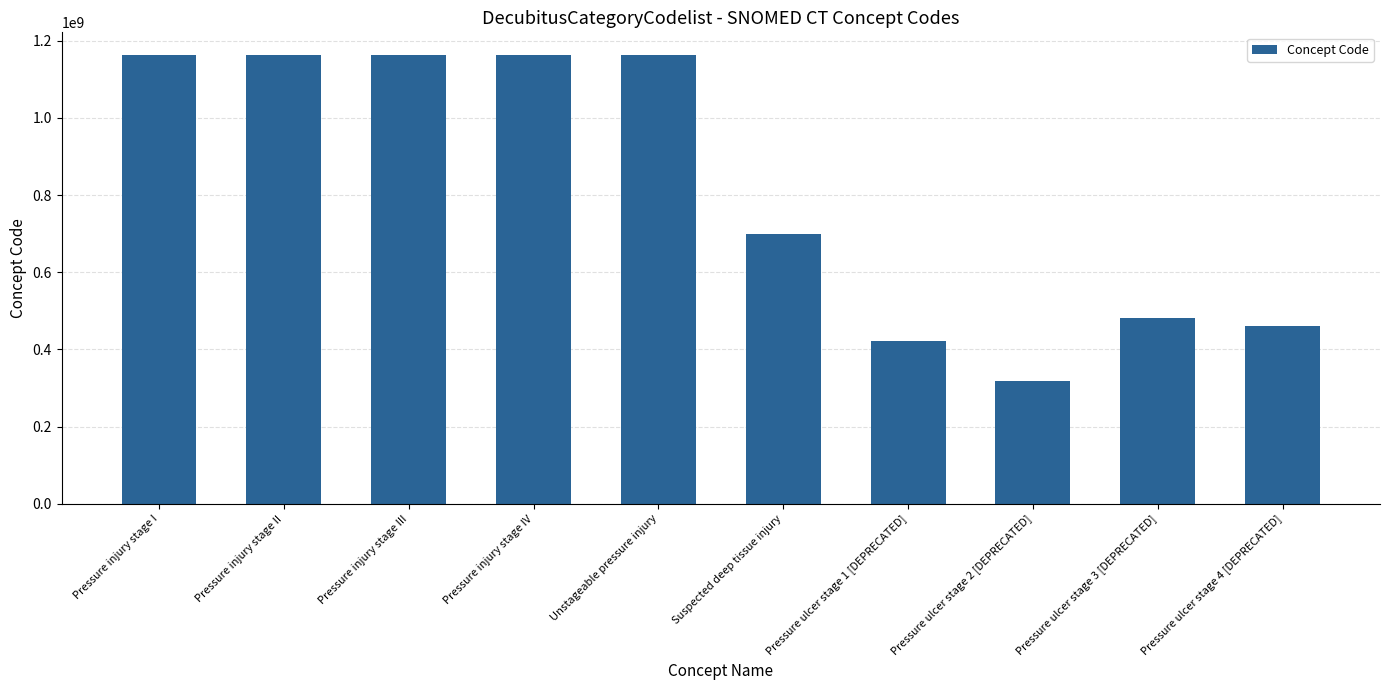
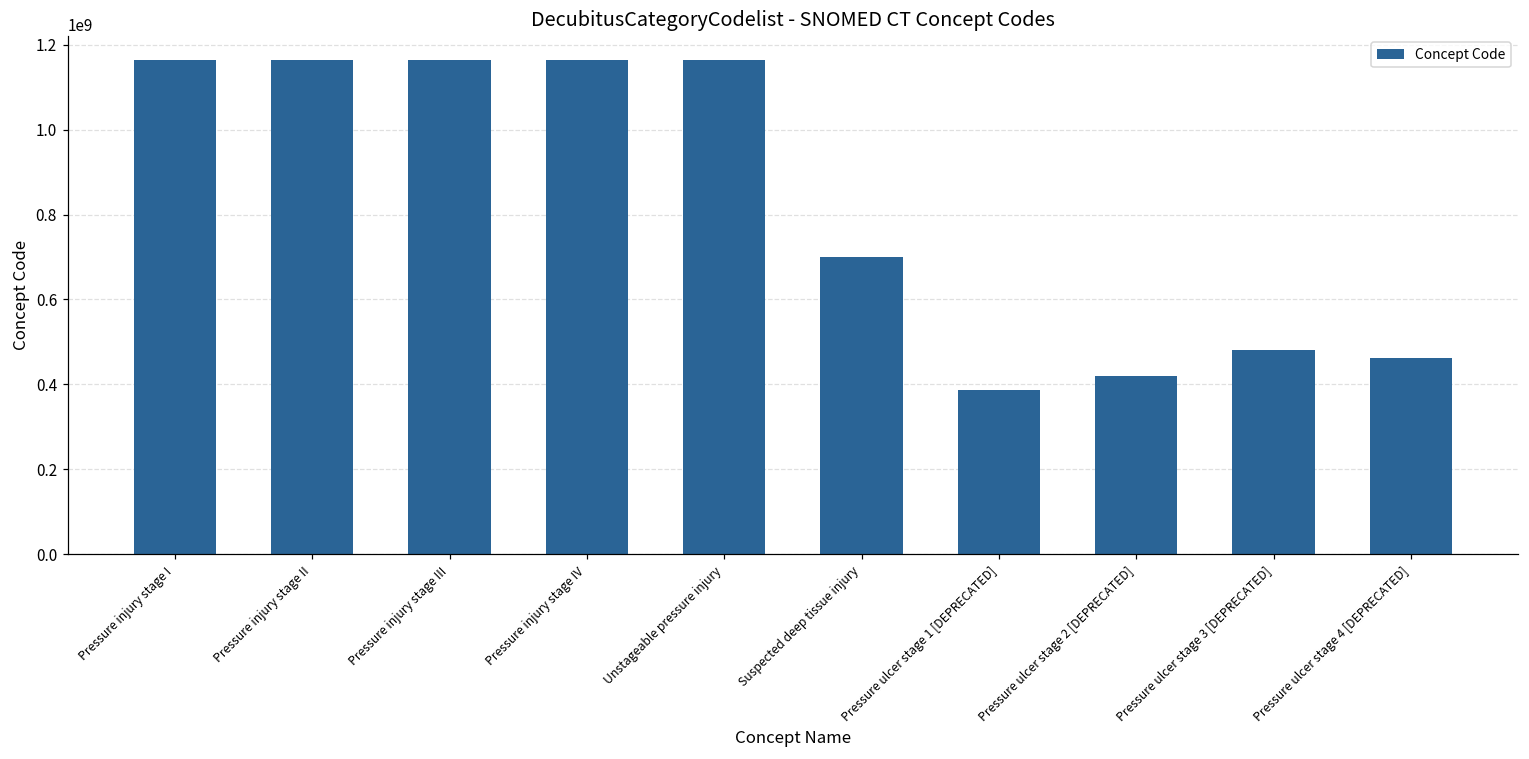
Pressure ulcer stage 1 [DEPRECATED]: 420000000 -> 390000000
Pressure ulcer stage 2 [DEPRECATED]: 320000000 -> 420000000
